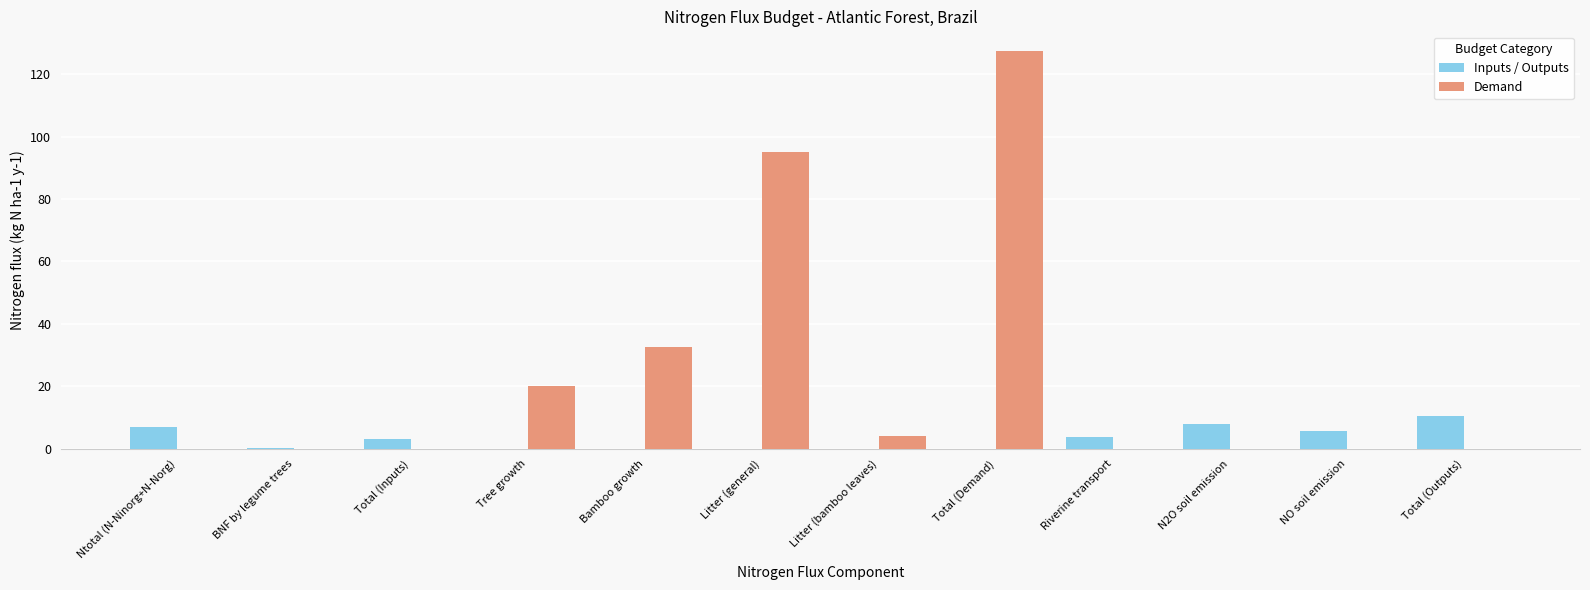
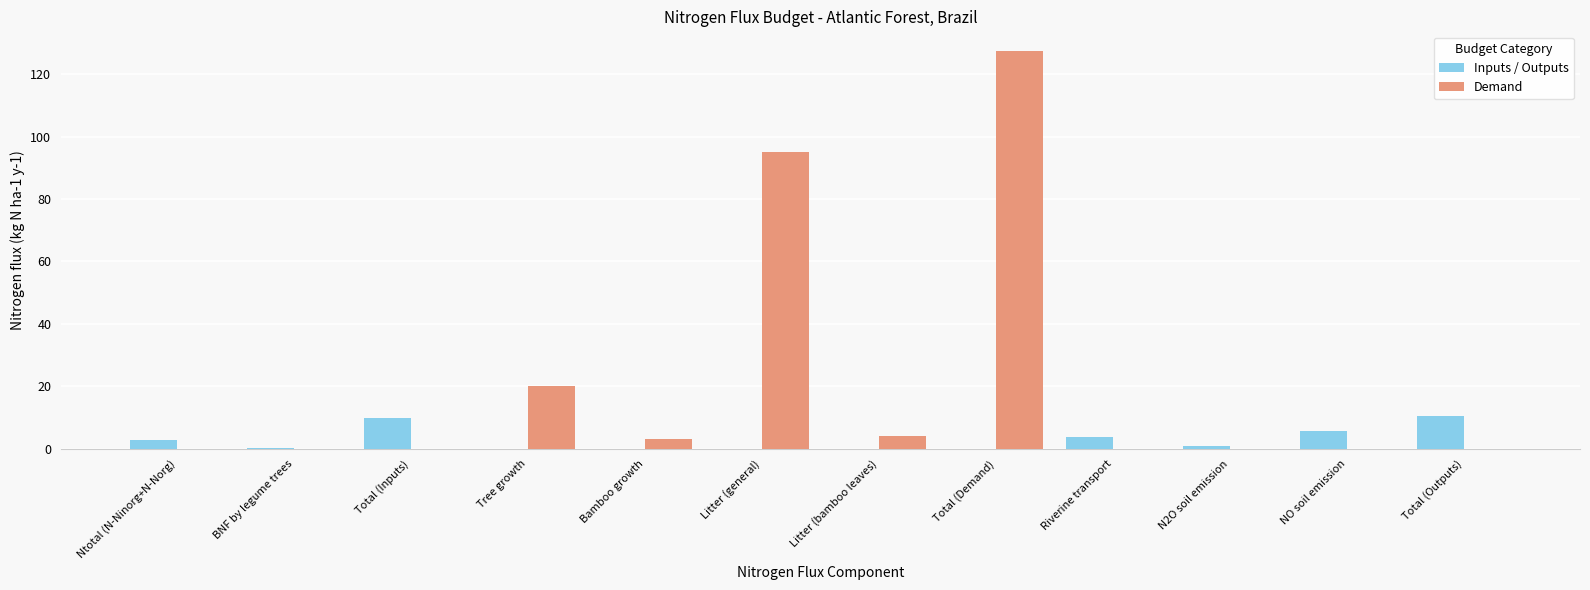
Inputs / Outputs, Ntotal (N-Ninorg+N-Norg): 7 -> 3
Inputs / Outputs, Total (Inputs): 3 -> 10
Demand, Bamboo growth: 33 -> 3
Inputs / Outputs, N2O soil emission: 8 -> 1
